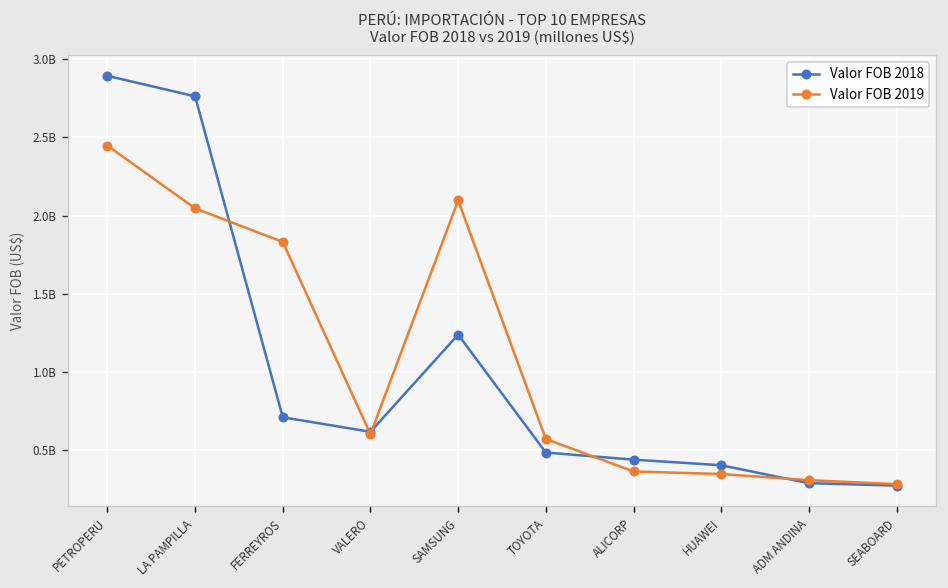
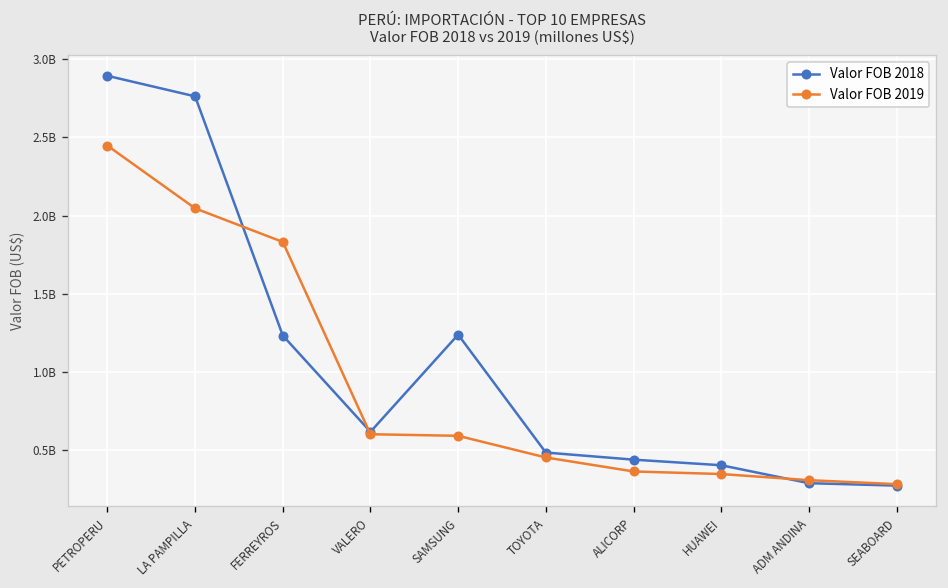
Valor FOB 2018, FERREYROS: 710000000 -> 1230000000
Valor FOB 2019, SAMSUNG: 2100000000 -> 590000000
Valor FOB 2019, TOYOTA: 570000000 -> 460000000
